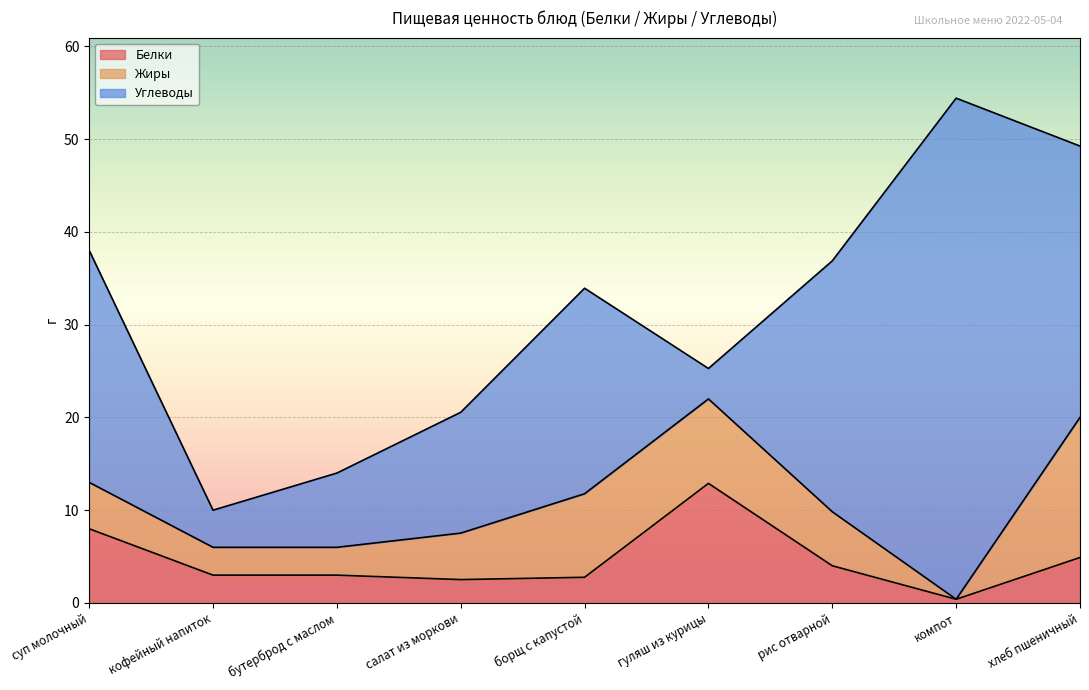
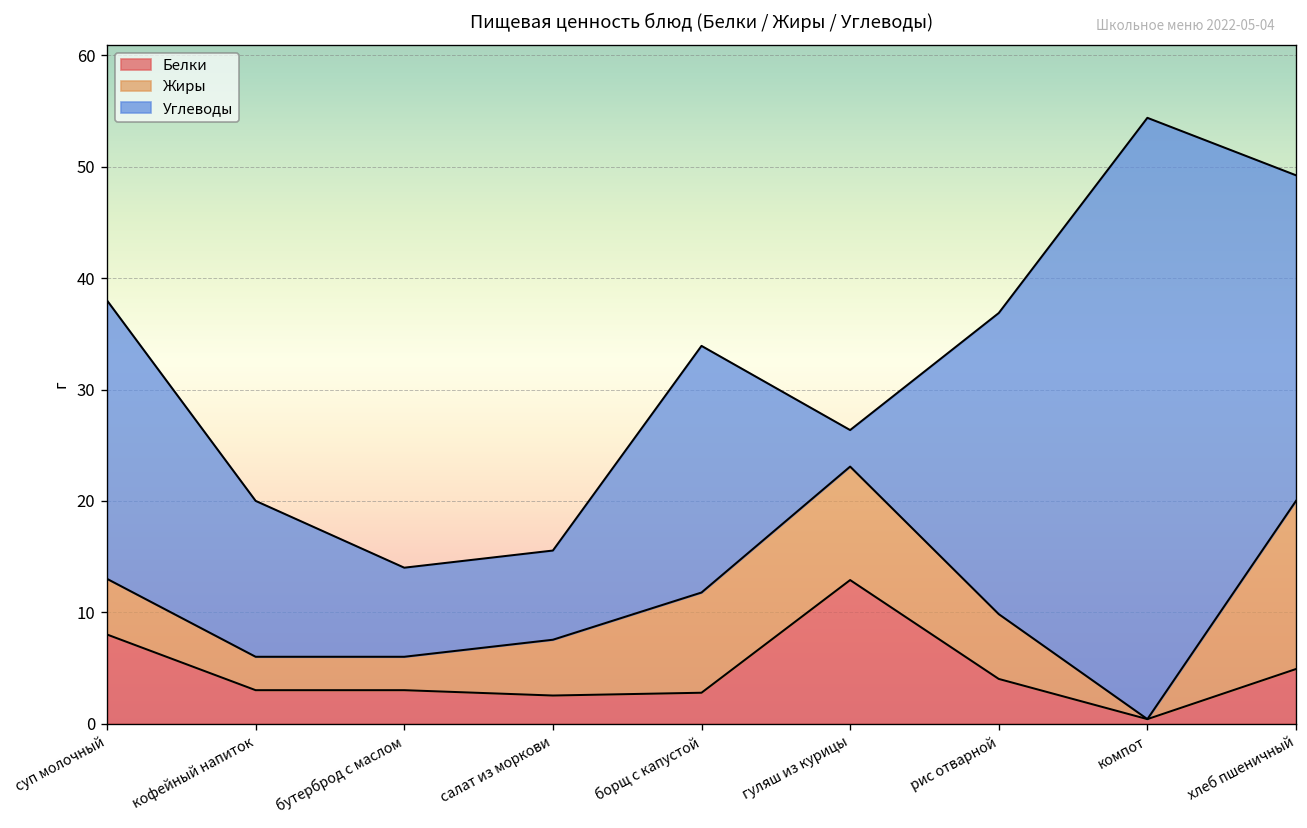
Углеводы, кофейный напиток: 4 -> 14
Углеводы, салат из моркови: 13 -> 8
Жиры, гуляш из курицы: 9 -> 10
